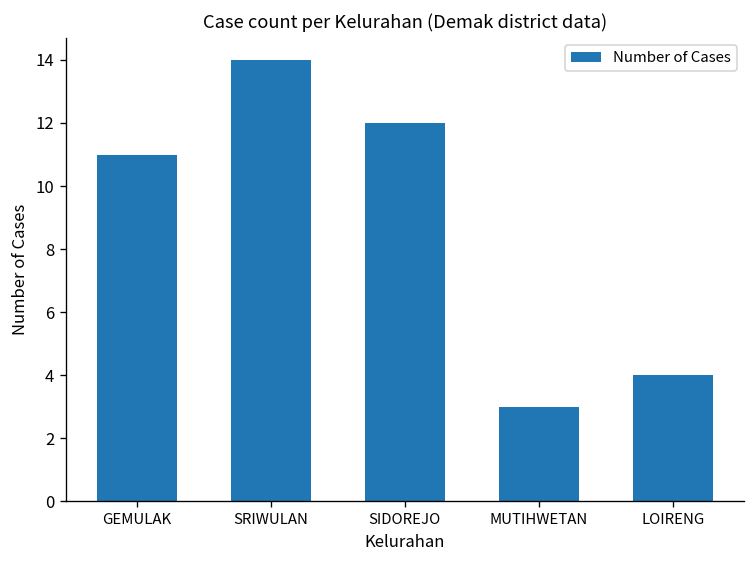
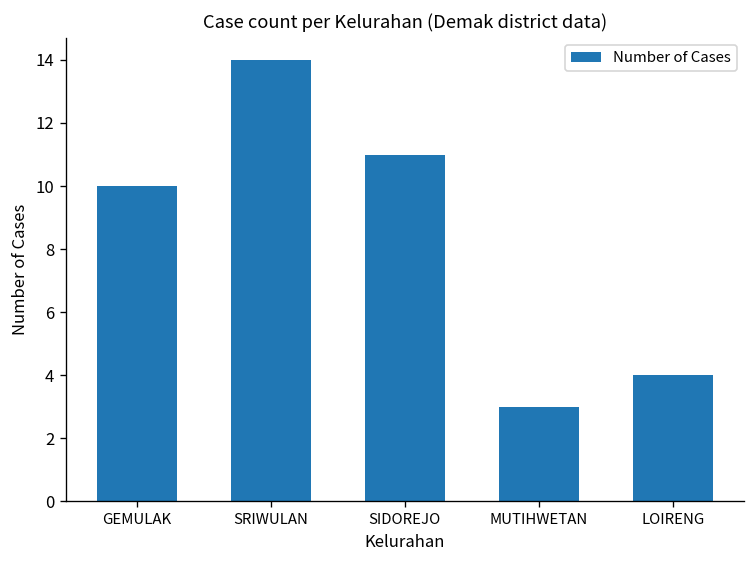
GEMULAK: 11 -> 10
SIDOREJO: 12 -> 11
